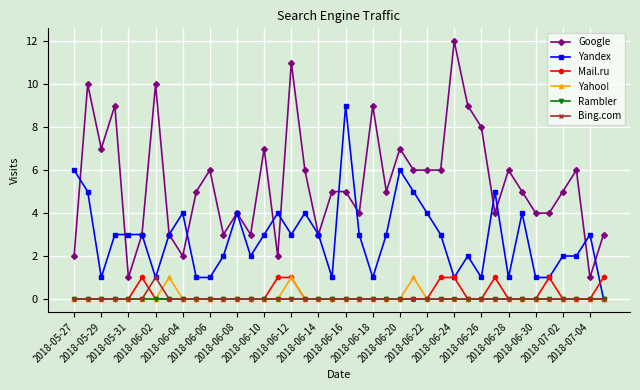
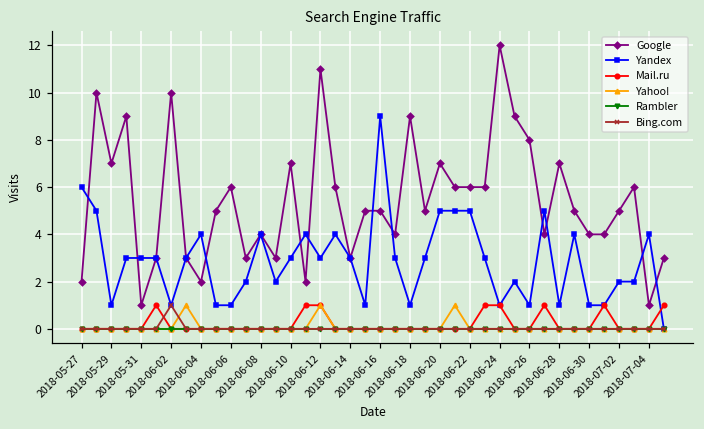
Yandex, 2018-06-20: 6 -> 5
Yandex, 2018-06-22: 4 -> 5
Google, 2018-06-28: 6 -> 7
Yandex, 2018-07-04: 3 -> 4
